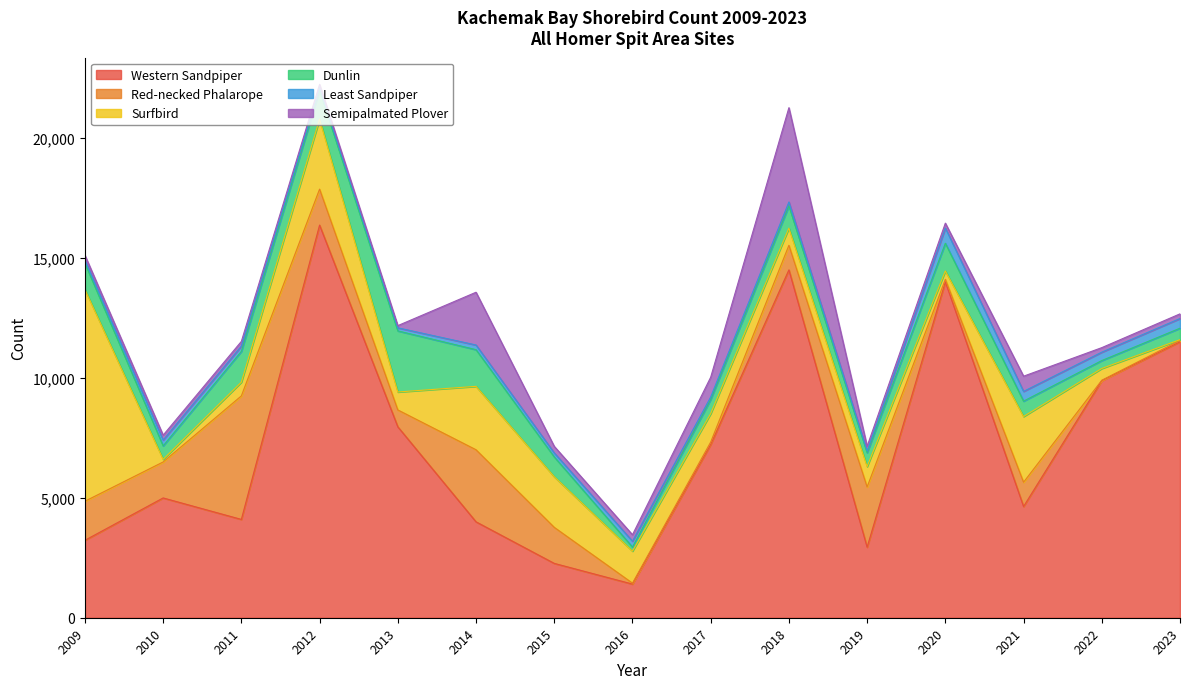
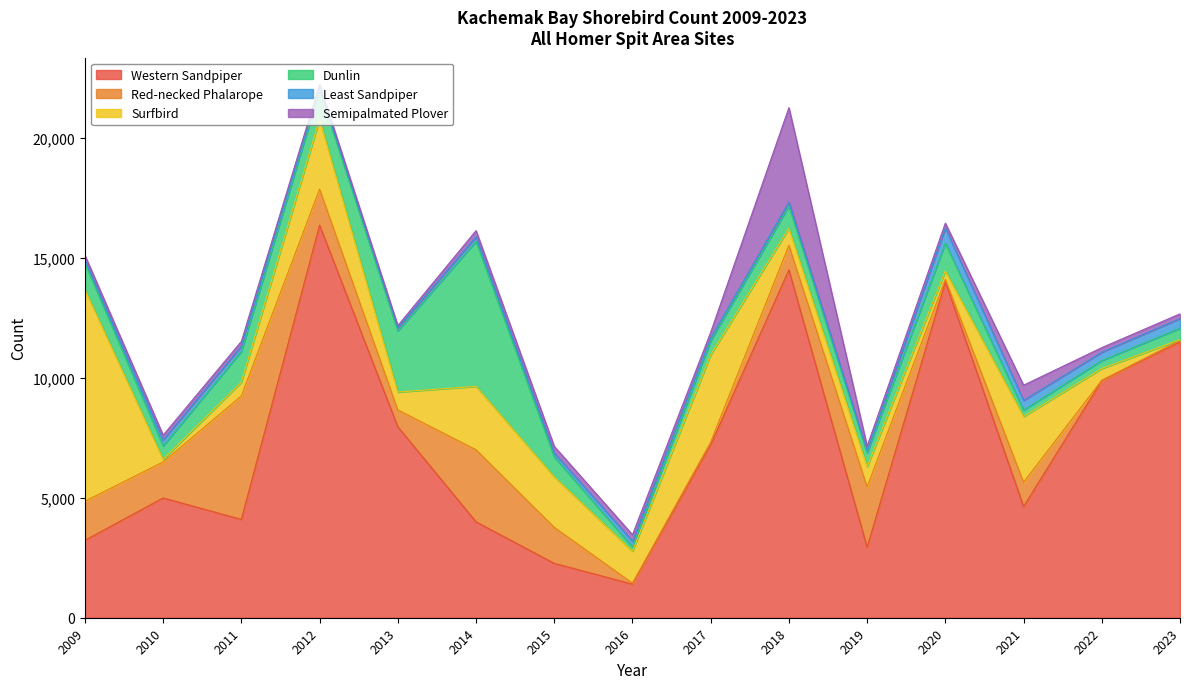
Dunlin, 2014: 1,500 -> 6,000
Semipalmated Plover, 2014: 2,200 -> 300
Surfbird, 2017: 1,200 -> 3,600
Semipalmated Plover, 2017: 800 -> 200
Dunlin, 2021: 600 -> 300
